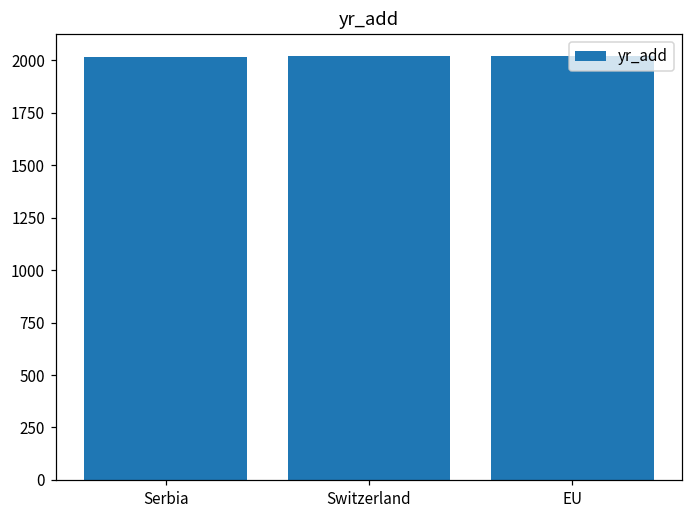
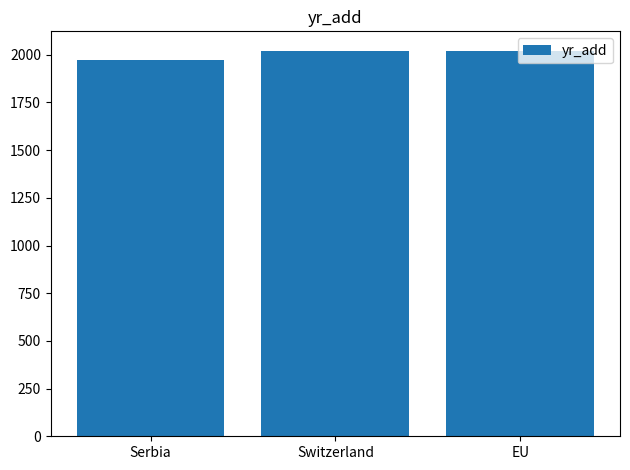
Serbia: 2020 -> 1970
